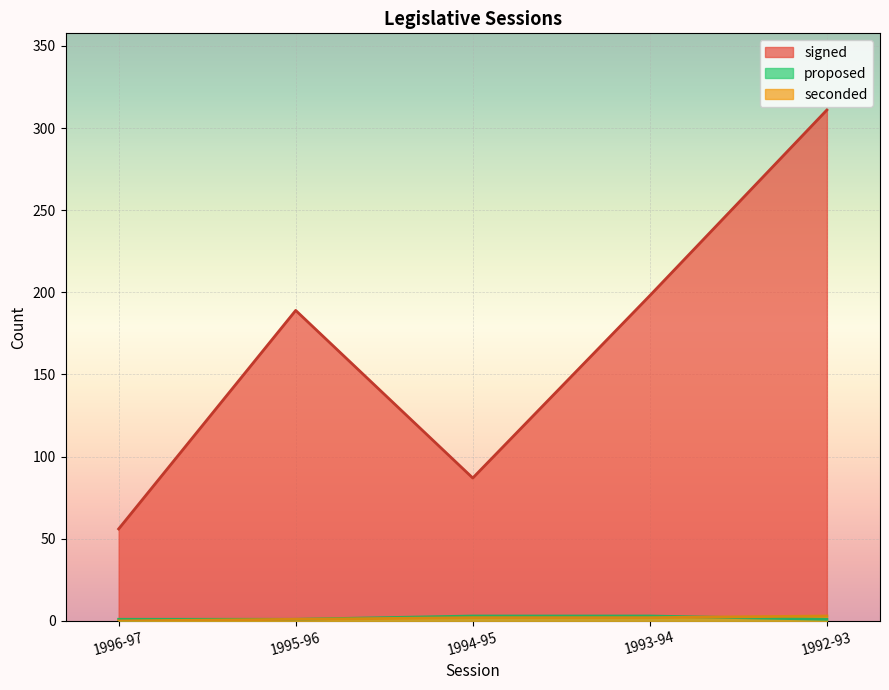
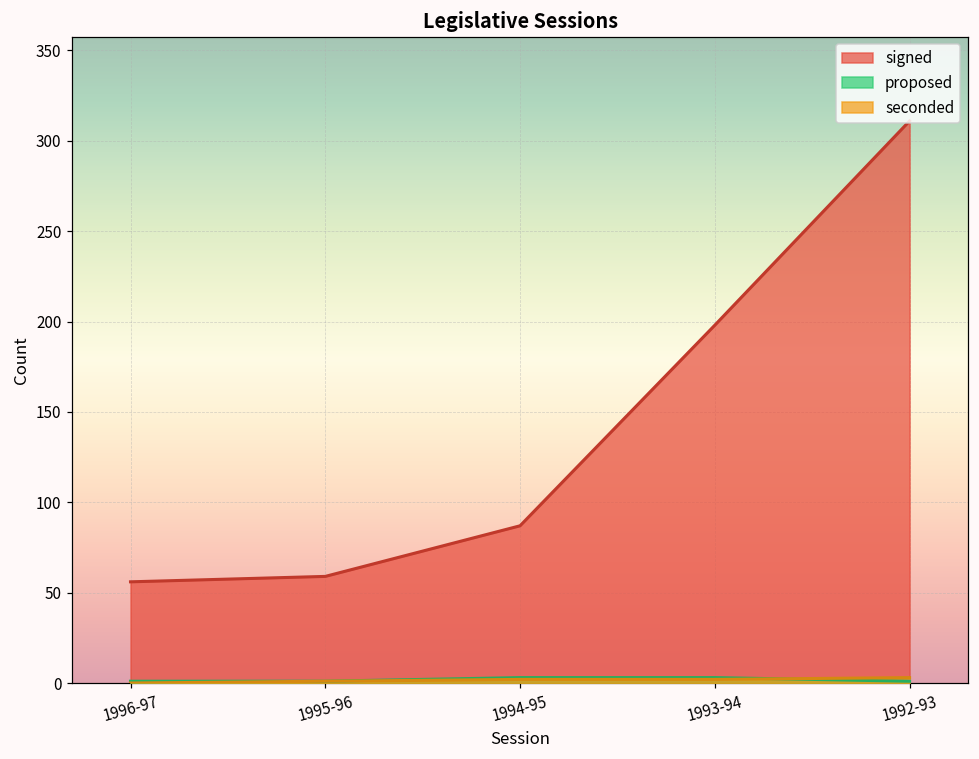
signed, 1995-96: 189 -> 59
